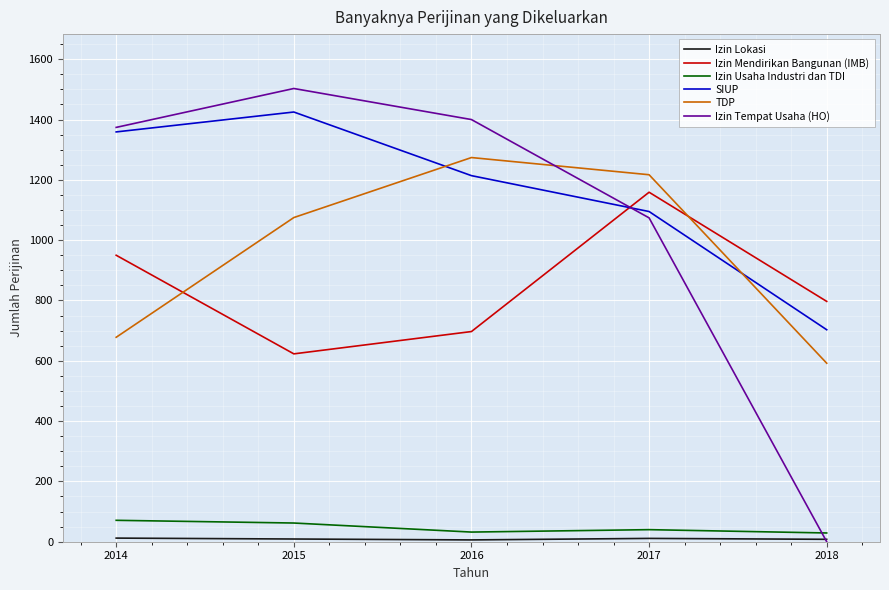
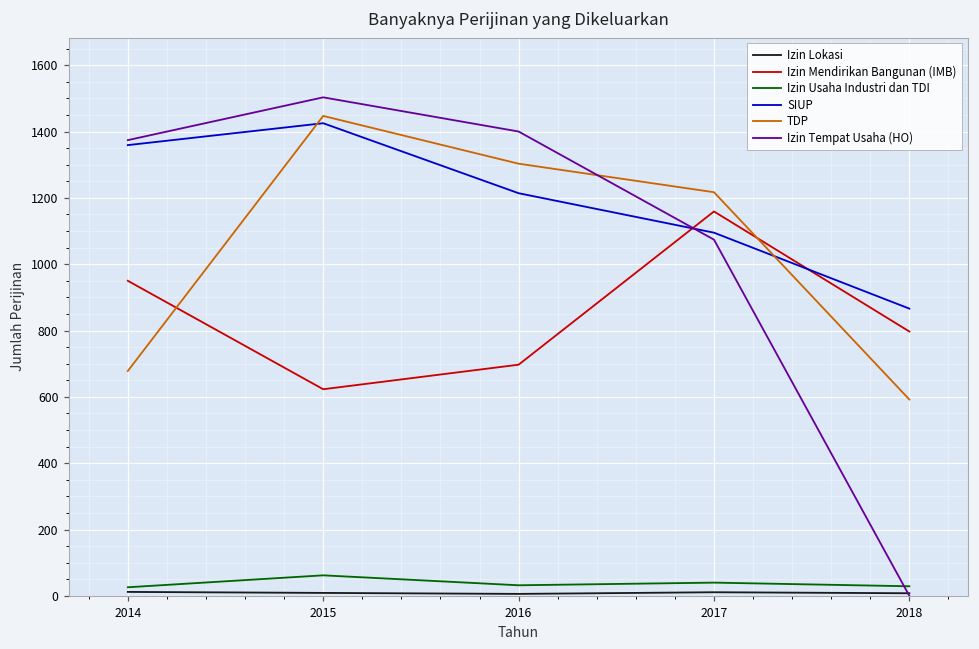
Izin Usaha Industri dan TDI, 2014: 70 -> 30
TDP, 2015: 1080 -> 1450
TDP, 2016: 1270 -> 1300
SIUP, 2018: 700 -> 870
